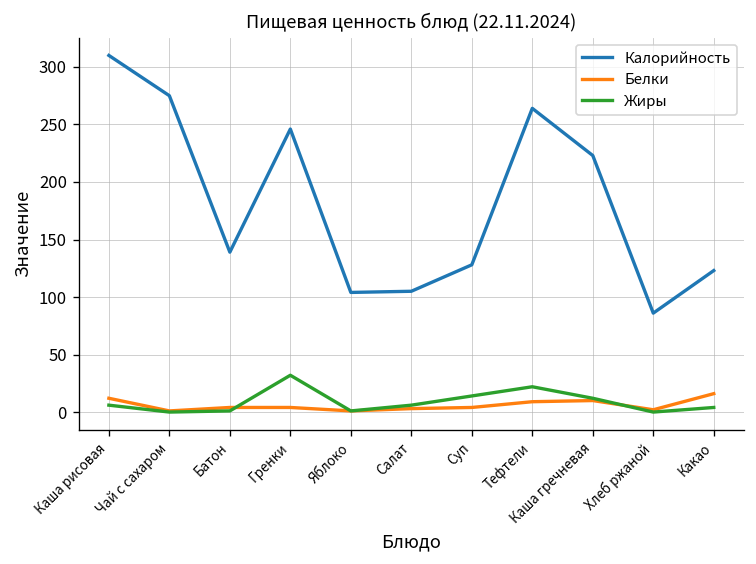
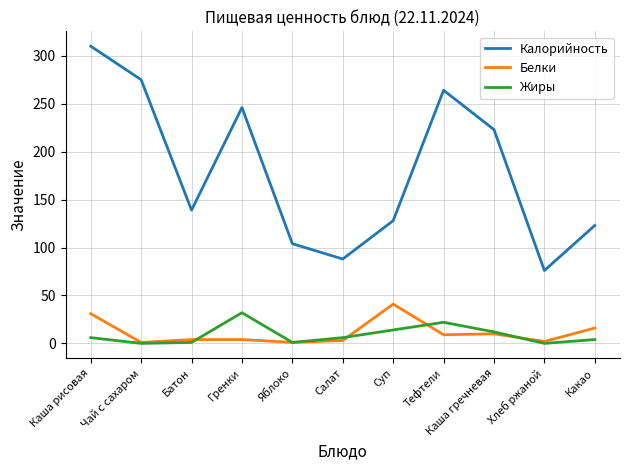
Белки, Каша рисовая: 10 -> 30
Калорийность, Салат: 110 -> 90
Белки, Суп: 0 -> 40
Калорийность, Хлеб ржаной: 90 -> 80
